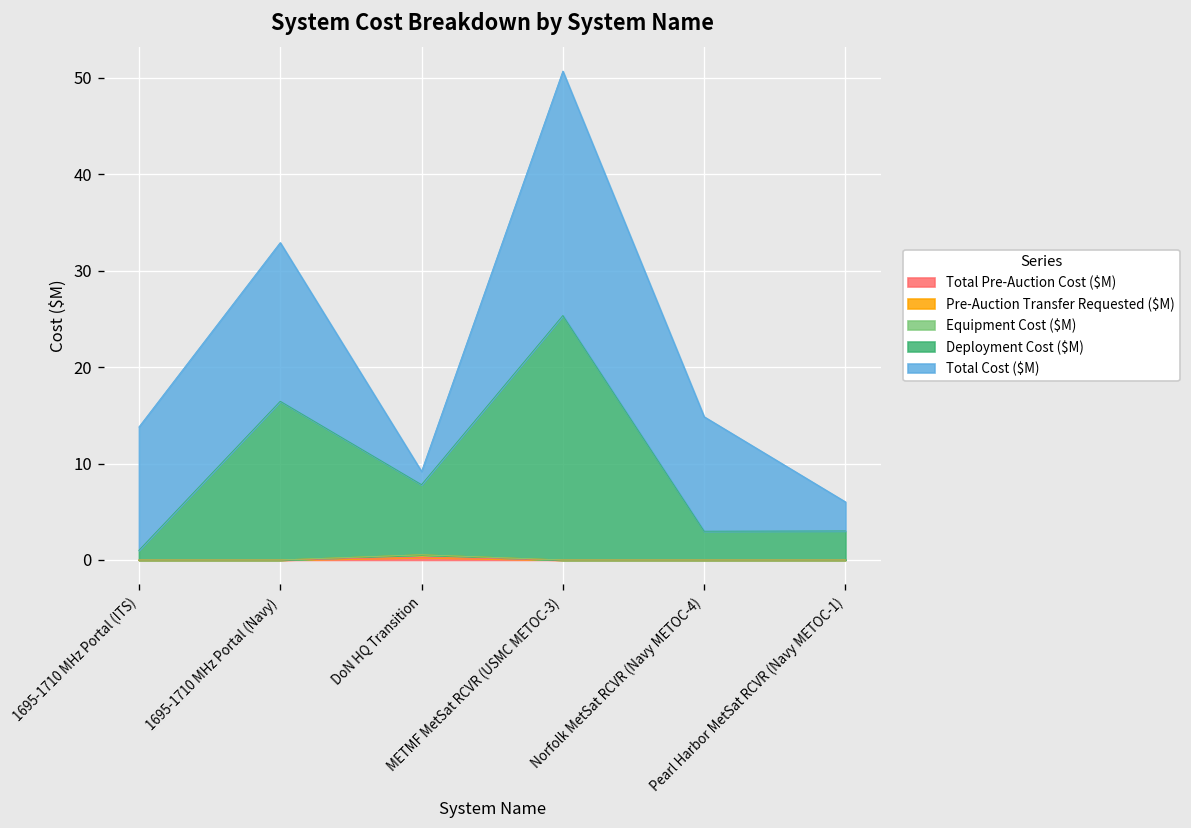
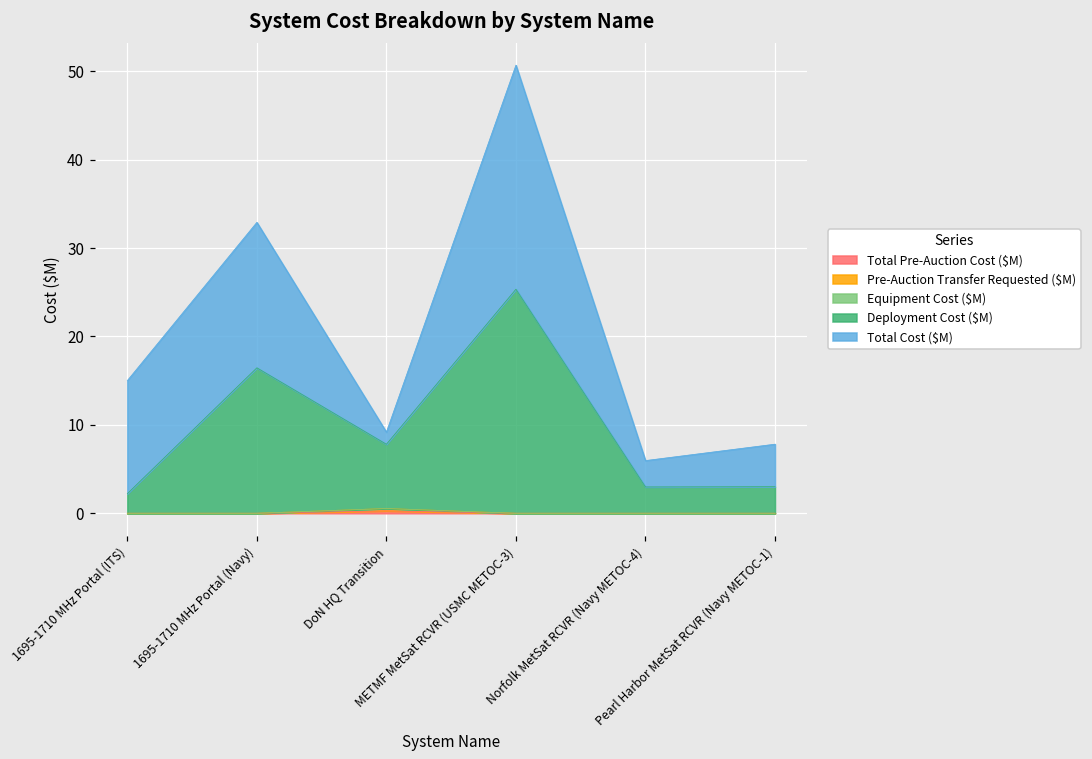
Deployment Cost ($M), 1695-1710 MHz Portal (ITS): 1 -> 2
Total Cost ($M), Norfolk MetSat RCVR (Navy METOC-4): 12 -> 3
Total Cost ($M), Pearl Harbor MetSat RCVR (Navy METOC-1): 3 -> 5
